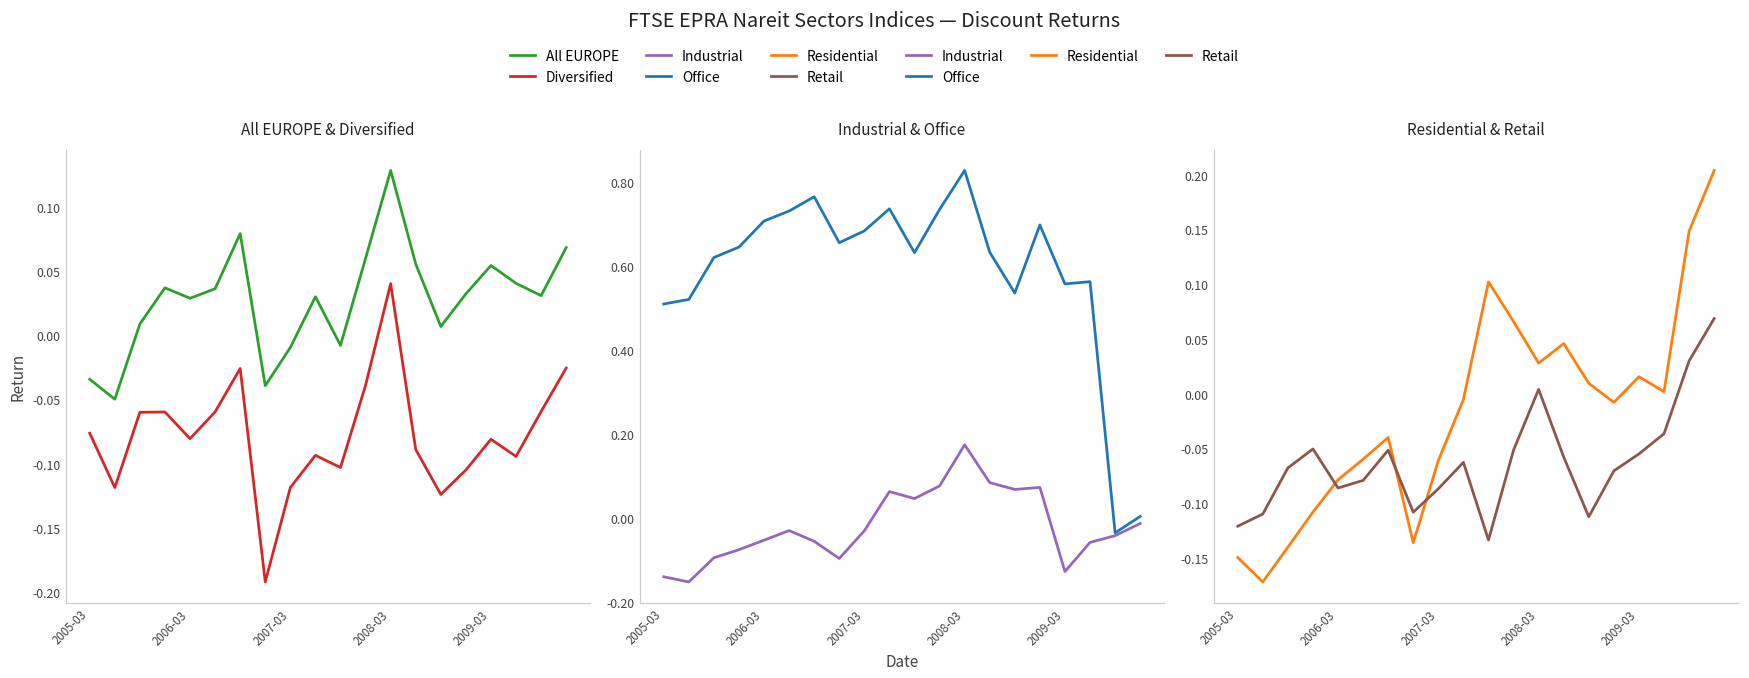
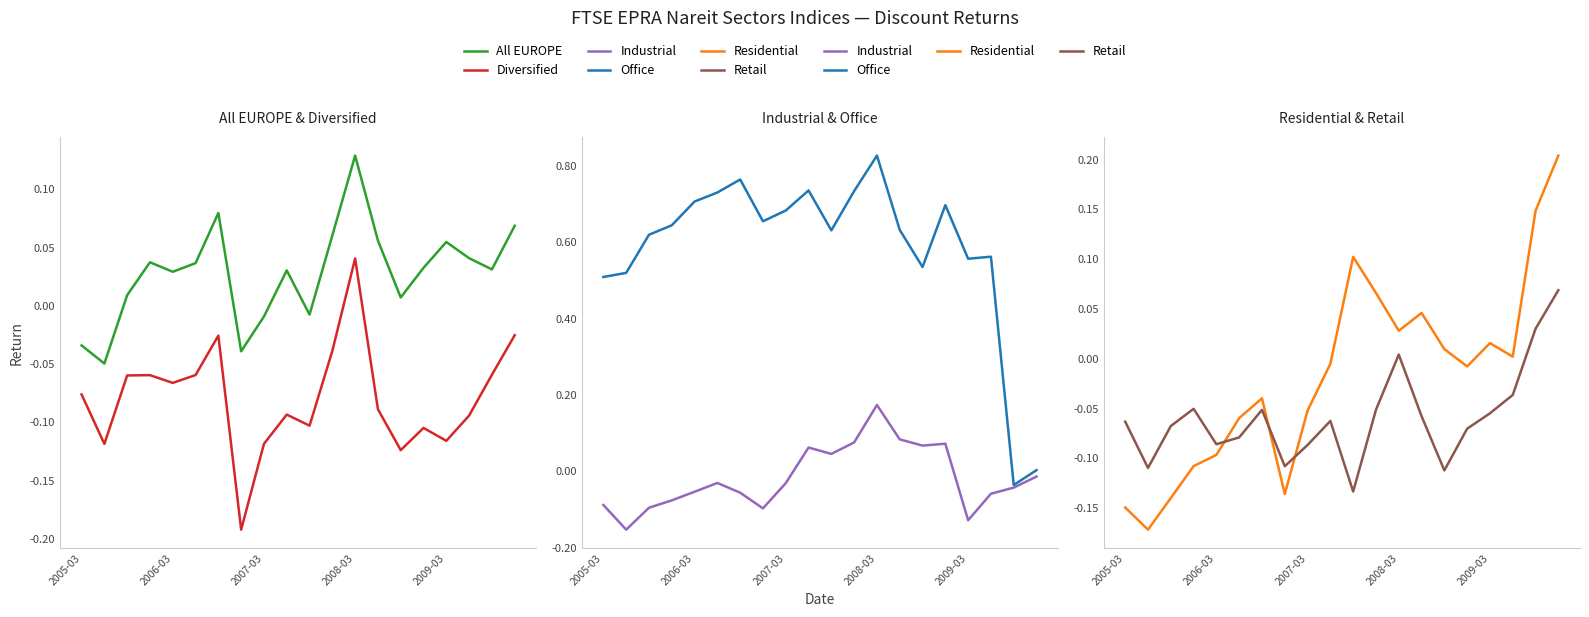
All EUROPE & Diversified, Diversified, 2006-03: -0.080 -> -0.066
All EUROPE & Diversified, Diversified, 2009-03: -0.081 -> -0.116
Industrial & Office, Industrial, 2005-03: -0.14 -> -0.09
Residential & Retail, Retail, 2005-03: -0.12 -> -0.06
Residential & Retail, Residential, 2006-03: -0.08 -> -0.10
Residential & Retail, Residential, 2007-03: -0.06 -> -0.05
